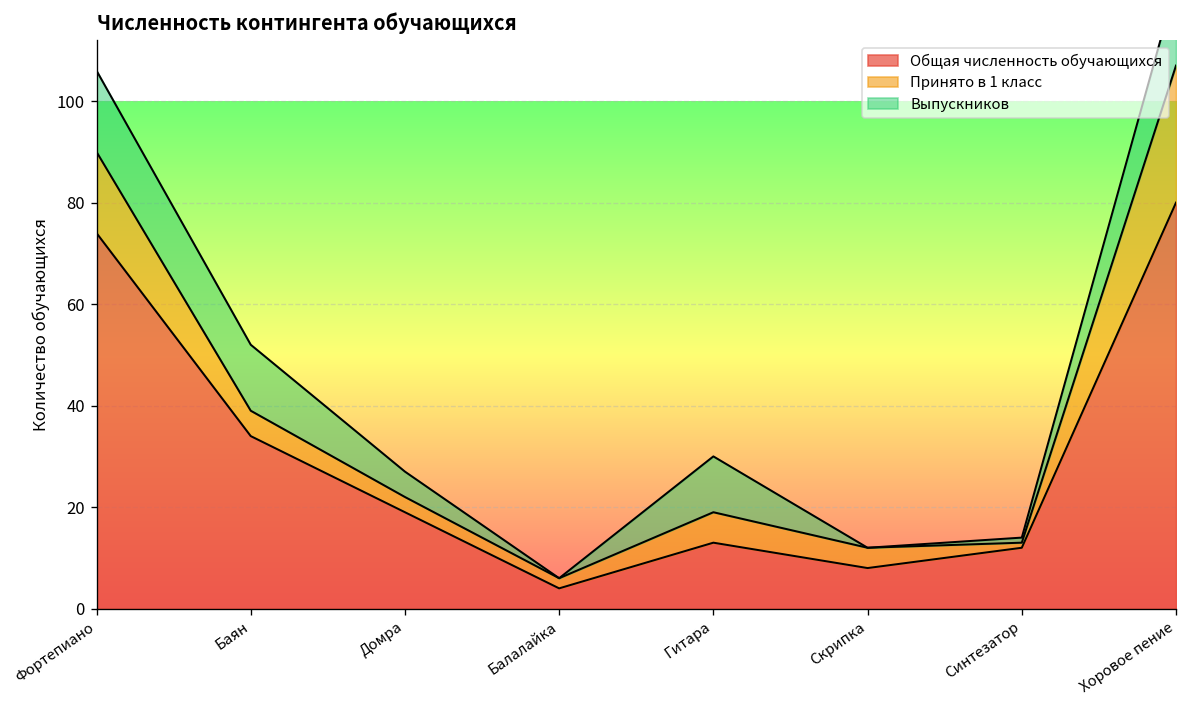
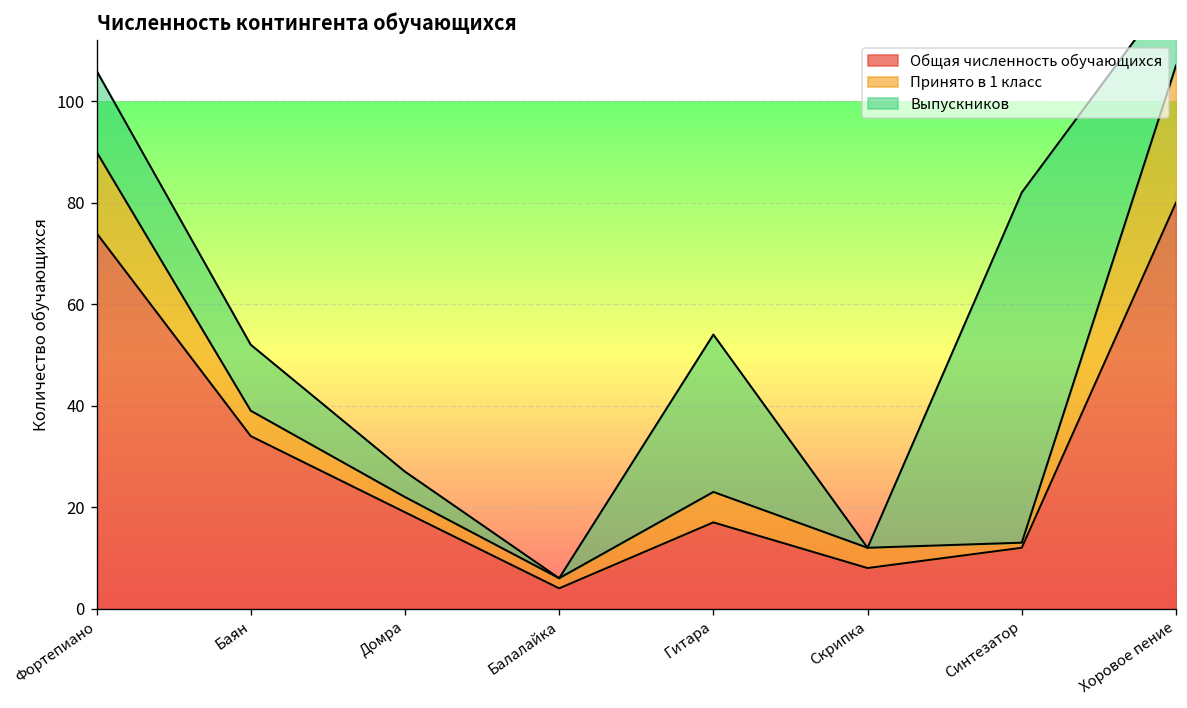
Общая численность обучающихся, Гитара: 13 -> 17
Выпускников, Гитара: 11 -> 31
Выпускников, Синтезатор: 1 -> 69
